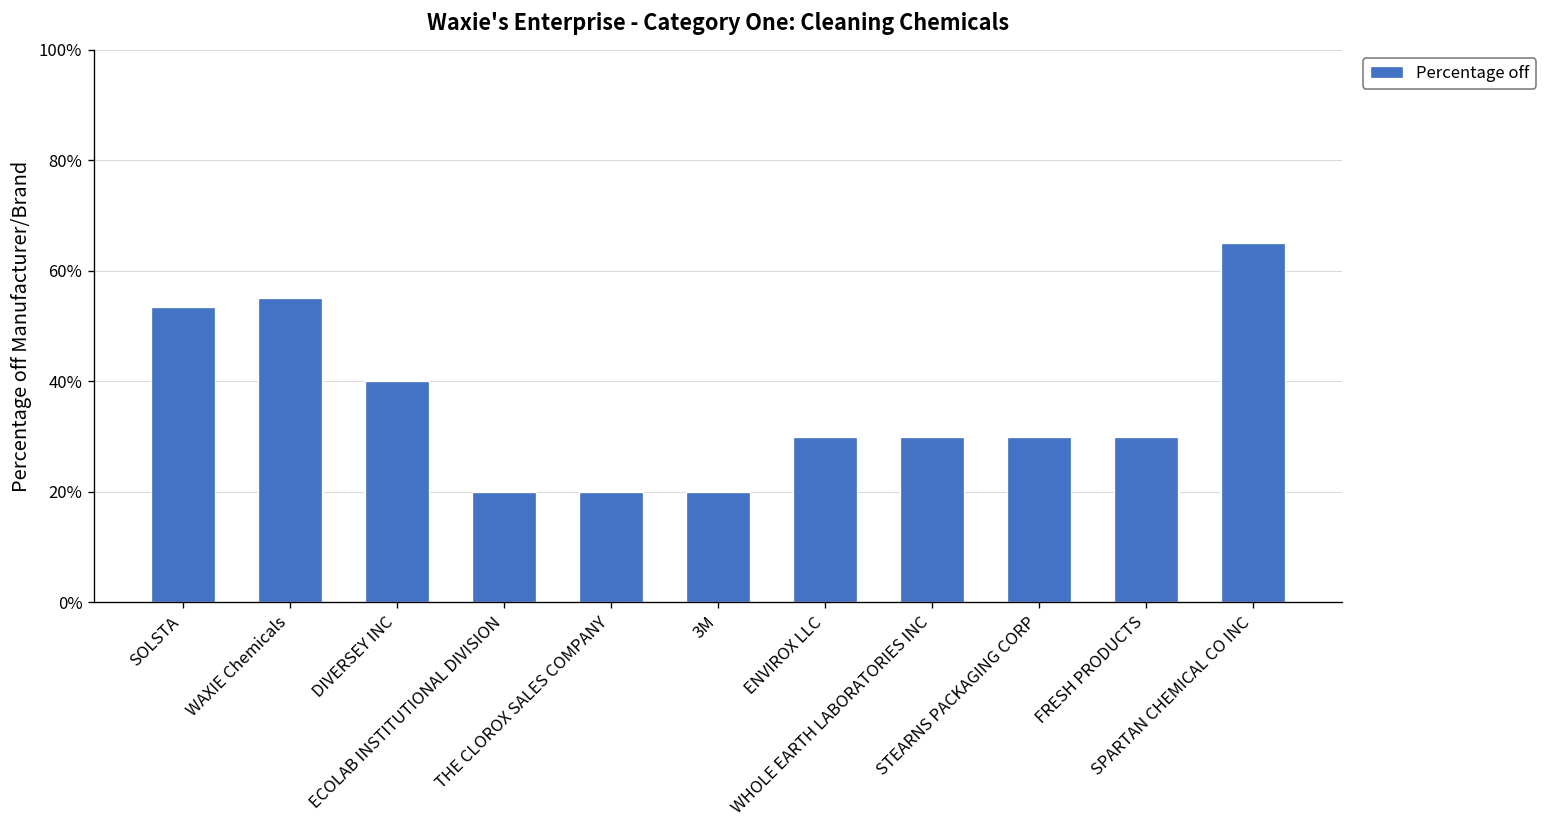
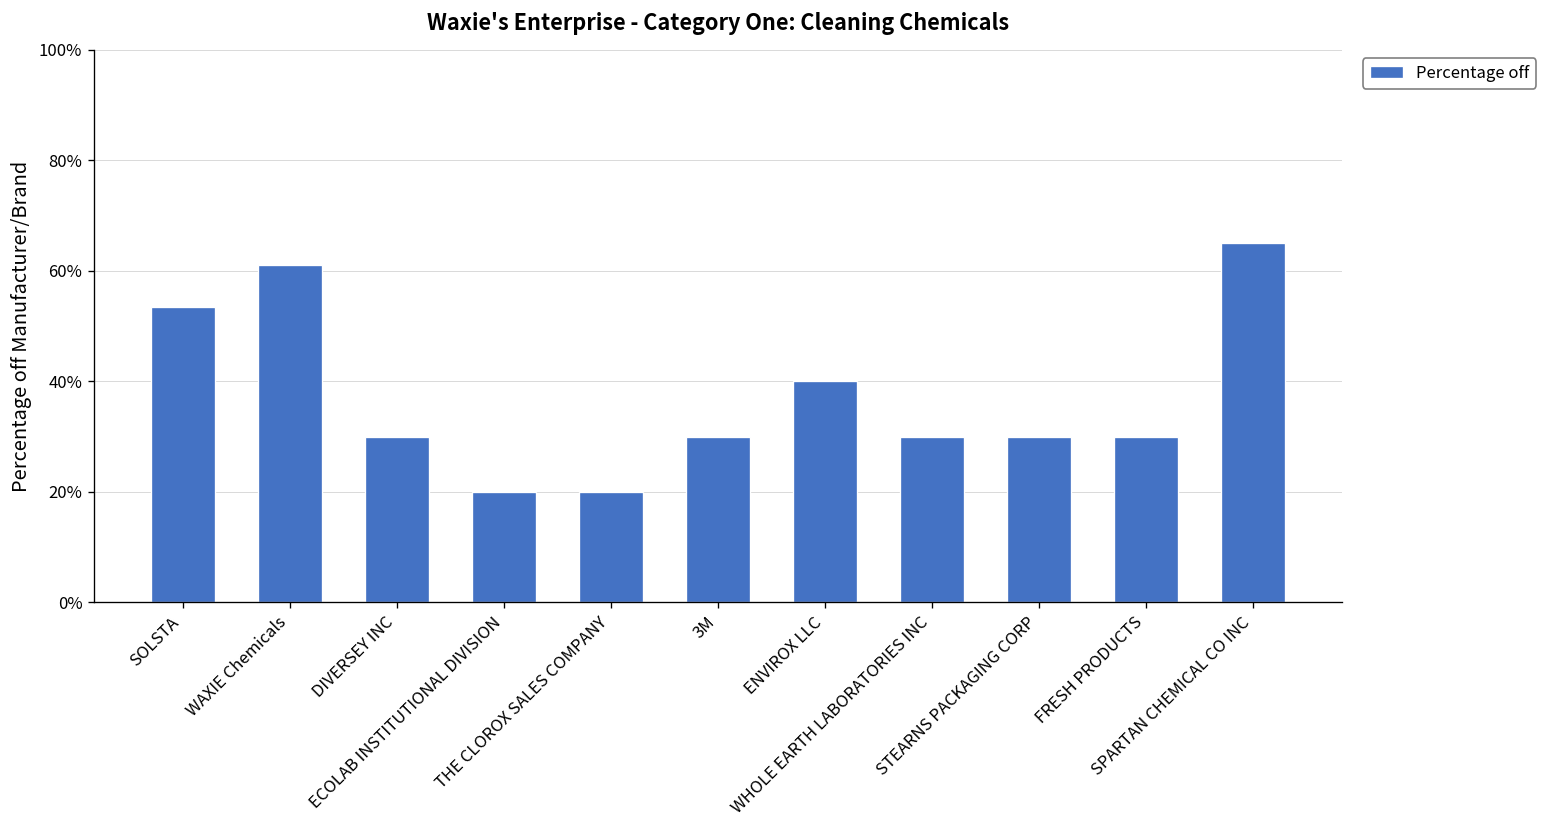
WAXIE Chemicals: 55% -> 61%
DIVERSEY INC: 40% -> 30%
3M: 20% -> 30%
ENVIROX LLC: 30% -> 40%
